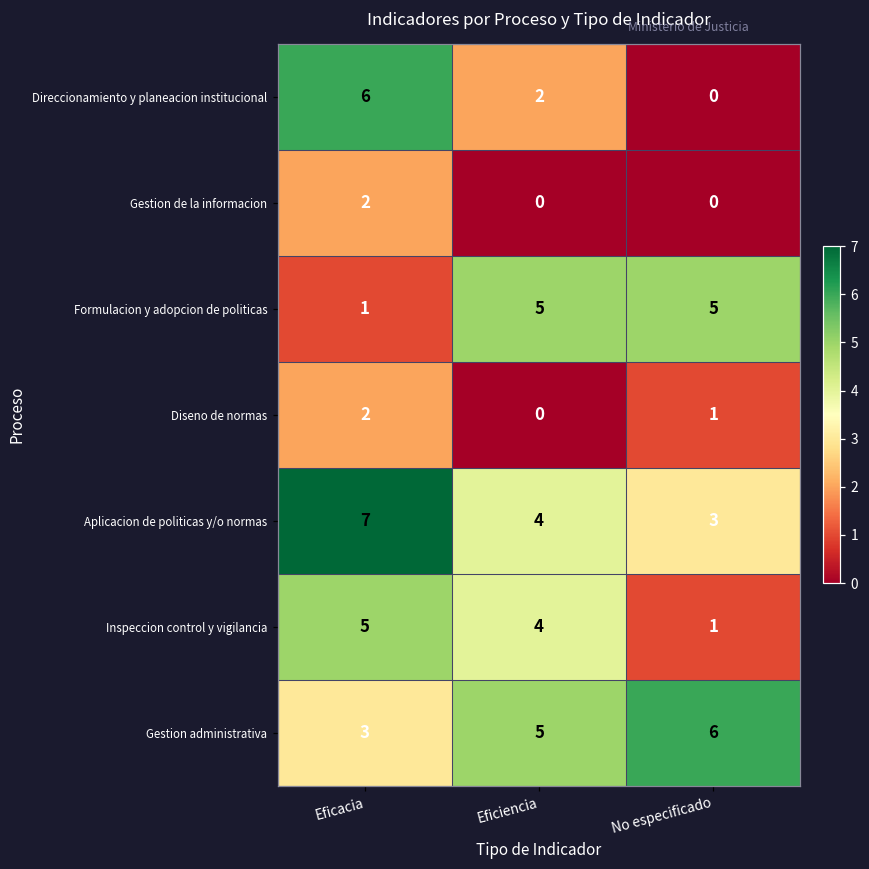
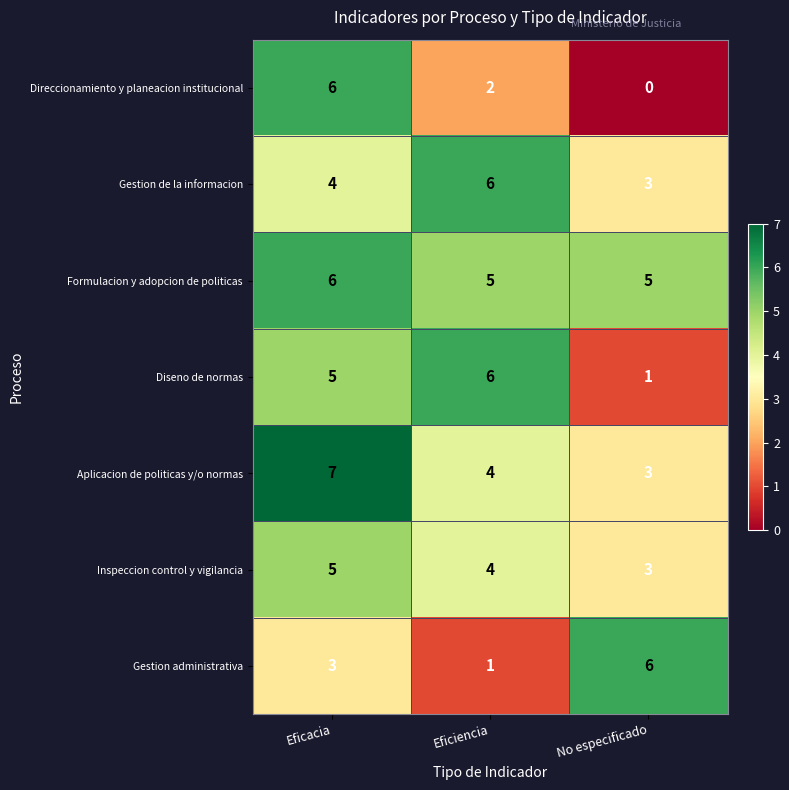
Gestion de la informacion, Eficacia: 2 -> 4
Gestion de la informacion, Eficiencia: 0 -> 6
Gestion de la informacion, No especificado: 0 -> 3
Formulacion y adopcion de politicas, Eficacia: 1 -> 6
Diseno de normas, Eficacia: 2 -> 5
Diseno de normas, Eficiencia: 0 -> 6
Inspeccion control y vigilancia, No especificado: 1 -> 3
Gestion administrativa, Eficiencia: 5 -> 1
